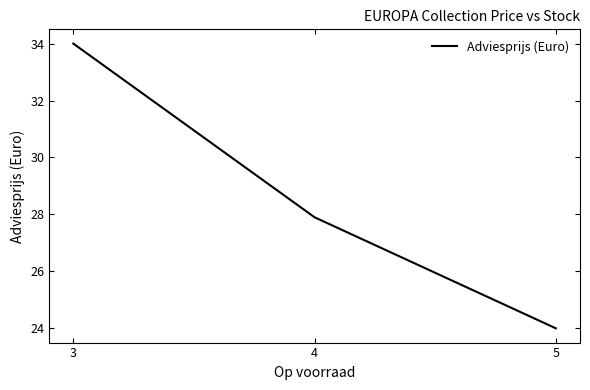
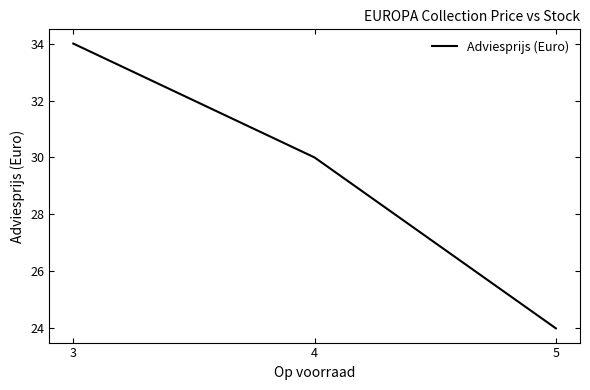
4: 27.9 -> 30.0
